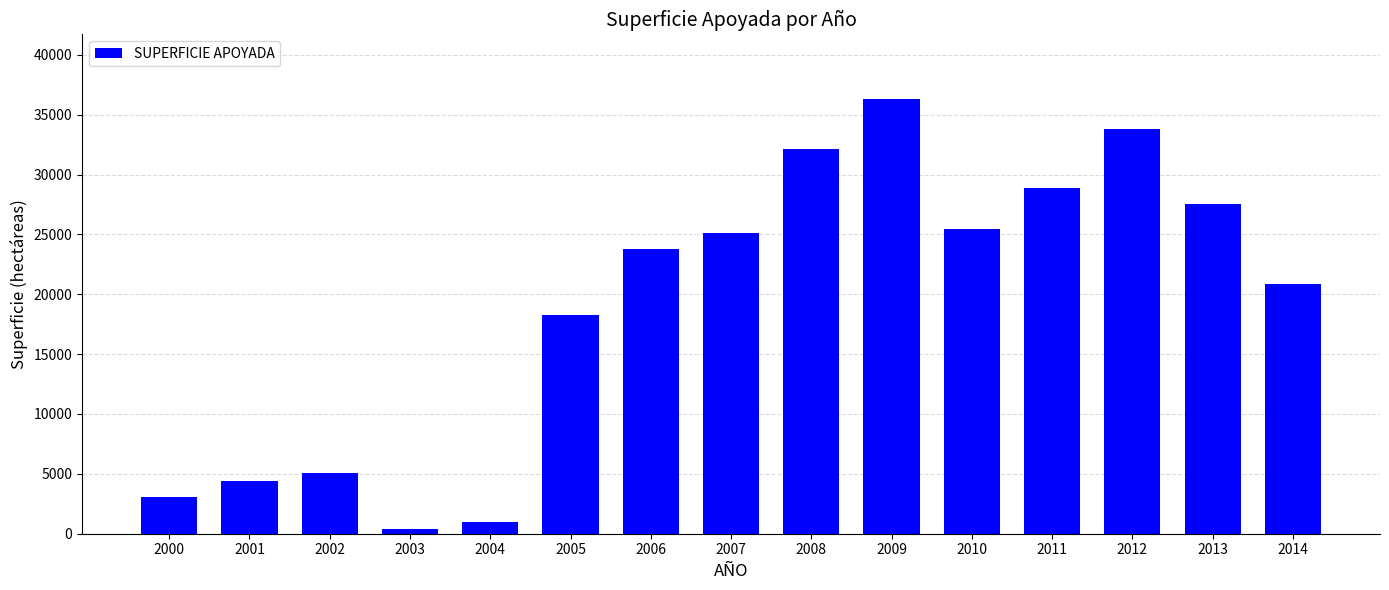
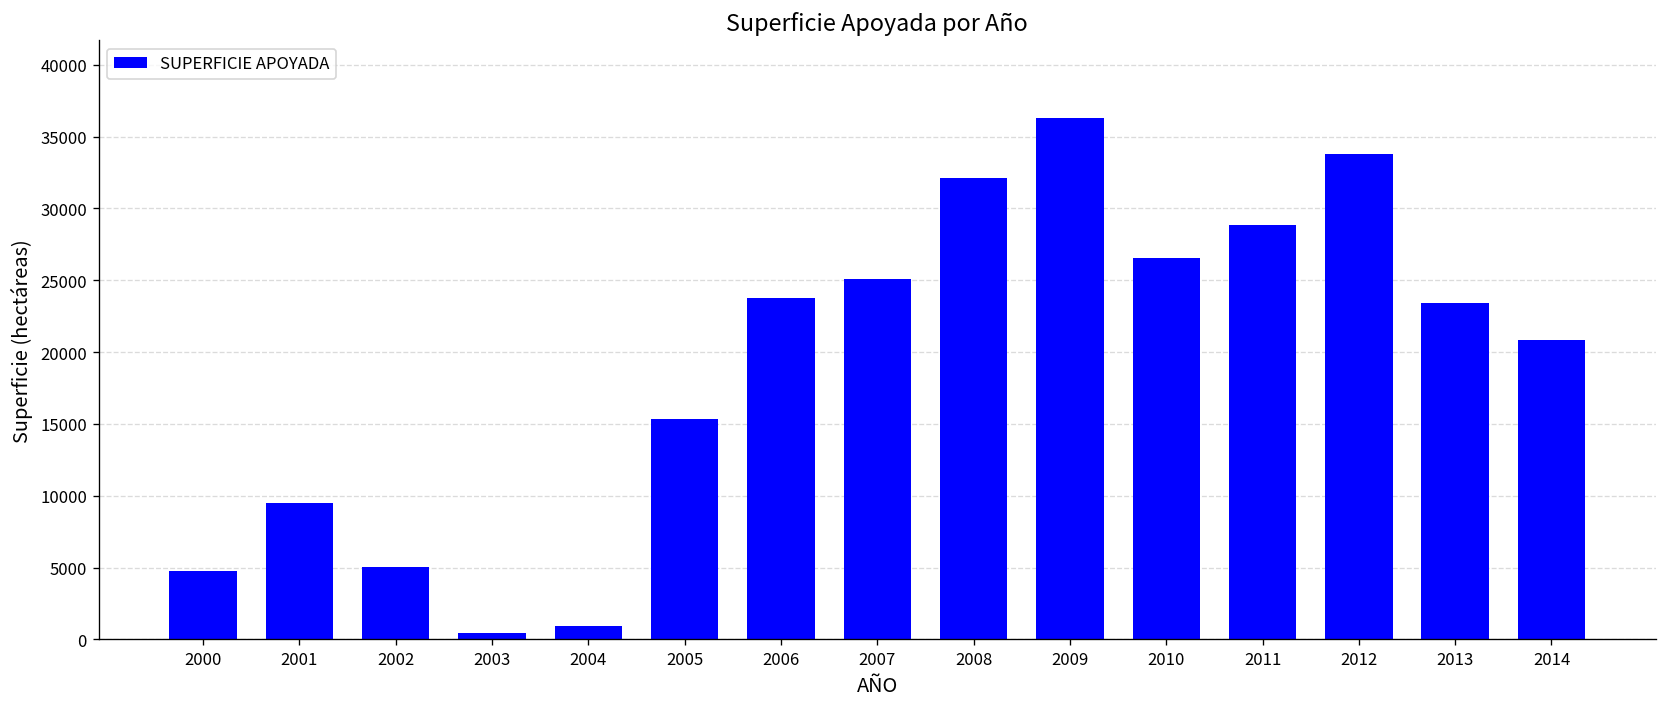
2000: 3100 -> 4700
2001: 4400 -> 9500
2005: 18200 -> 15400
2010: 25500 -> 26600
2013: 27500 -> 23400
